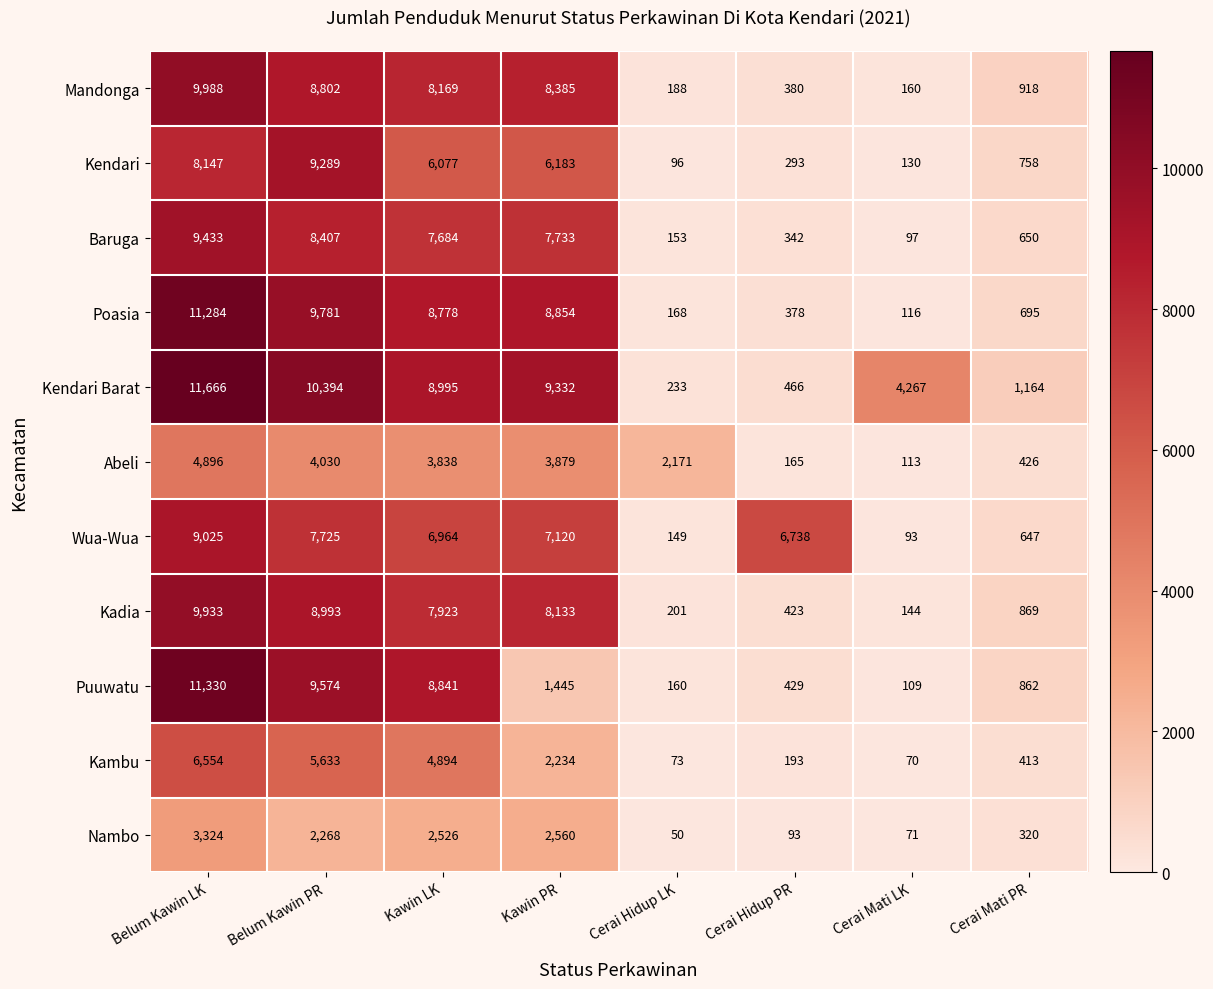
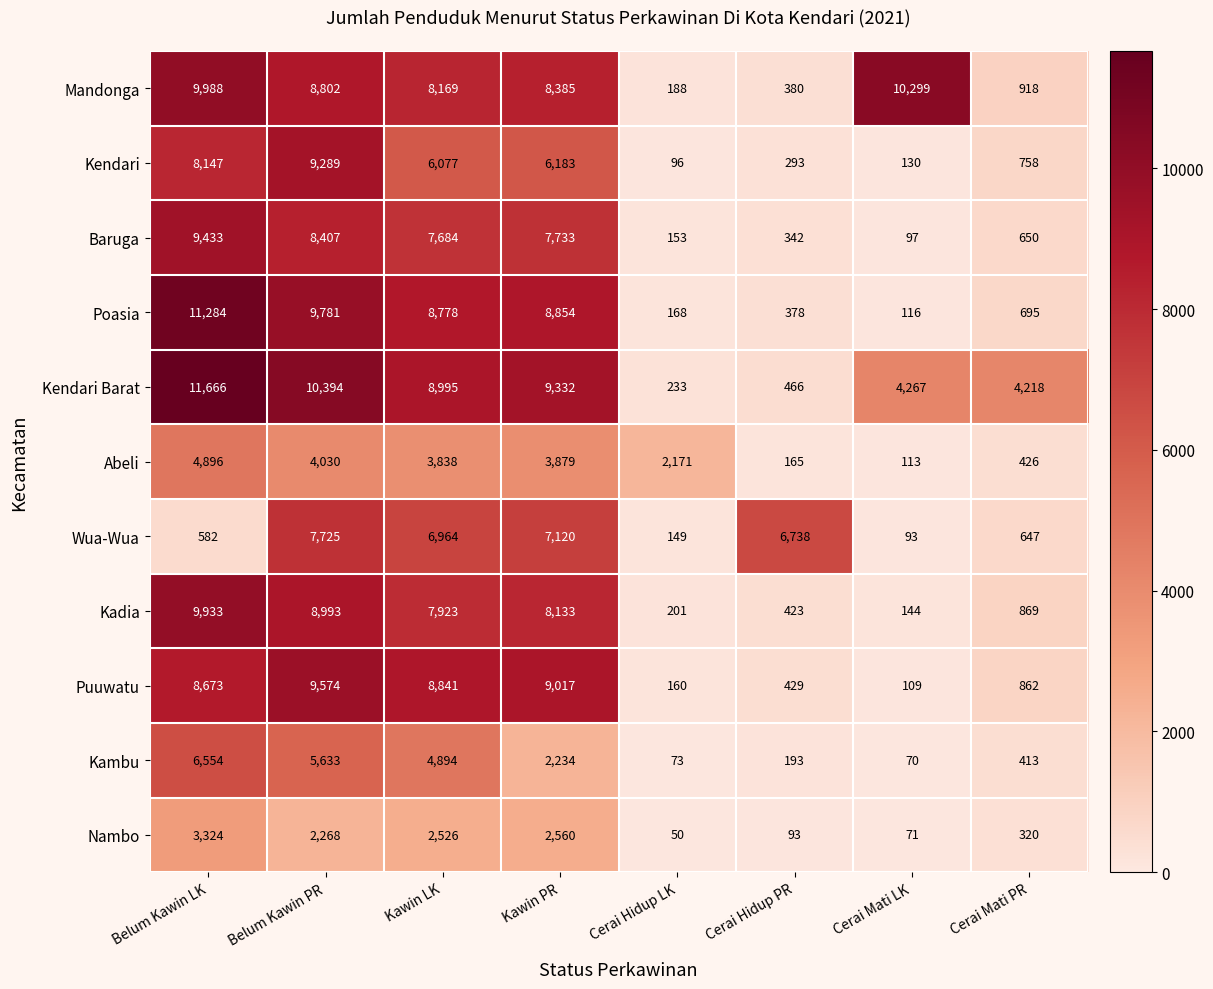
Mandonga, Cerai Mati LK: 160 -> 10,299
Kendari Barat, Cerai Mati PR: 1,164 -> 4,218
Wua-Wua, Belum Kawin LK: 9,025 -> 582
Puuwatu, Belum Kawin LK: 11,330 -> 8,673
Puuwatu, Kawin PR: 1,445 -> 9,017
